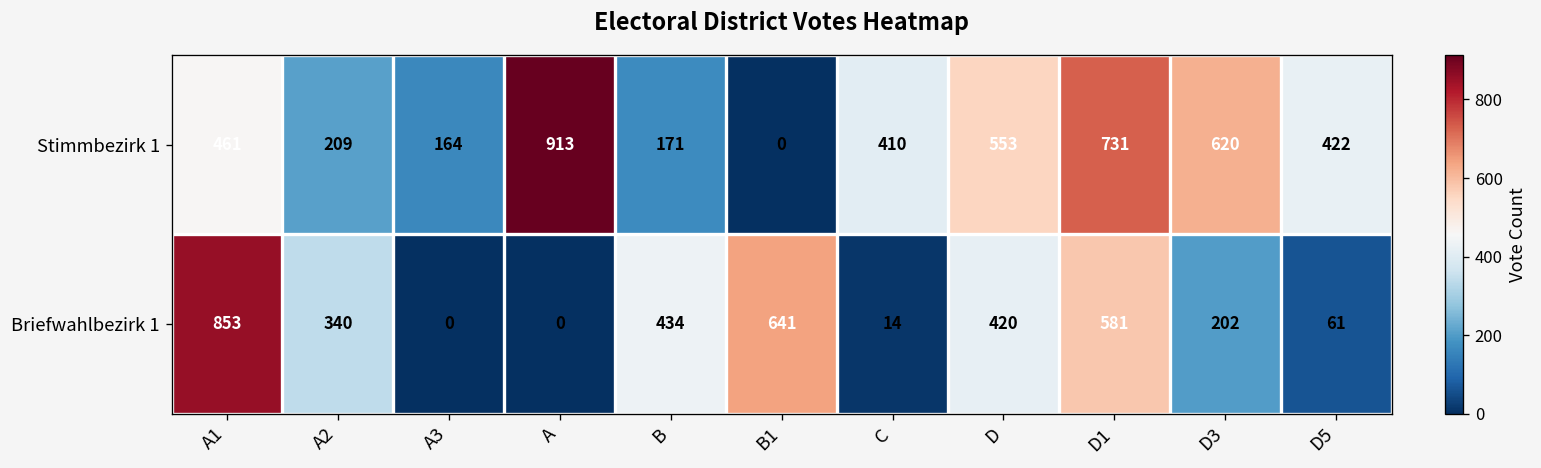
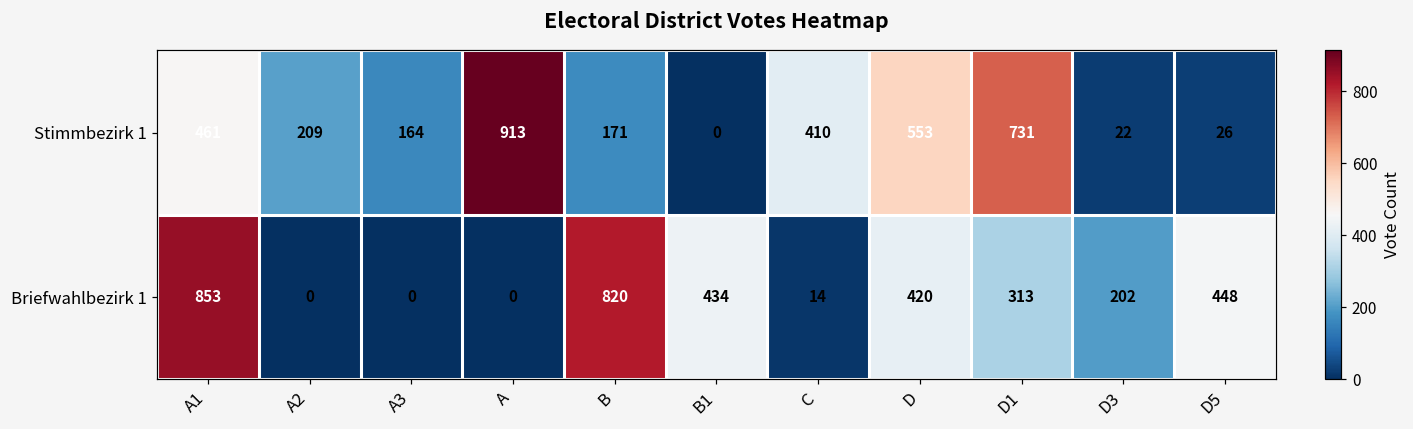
Stimmbezirk 1, D3: 620 -> 22
Stimmbezirk 1, D5: 422 -> 26
Briefwahlbezirk 1, A2: 340 -> 0
Briefwahlbezirk 1, B: 434 -> 820
Briefwahlbezirk 1, B1: 641 -> 434
Briefwahlbezirk 1, D1: 581 -> 313
Briefwahlbezirk 1, D5: 61 -> 448
